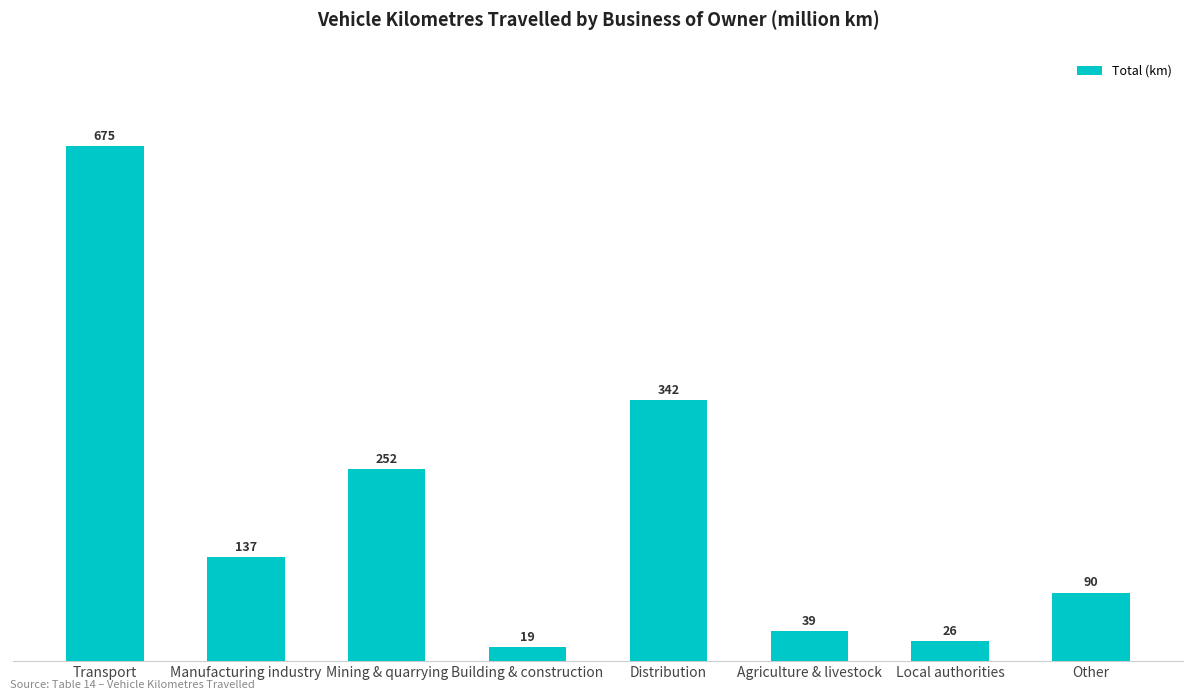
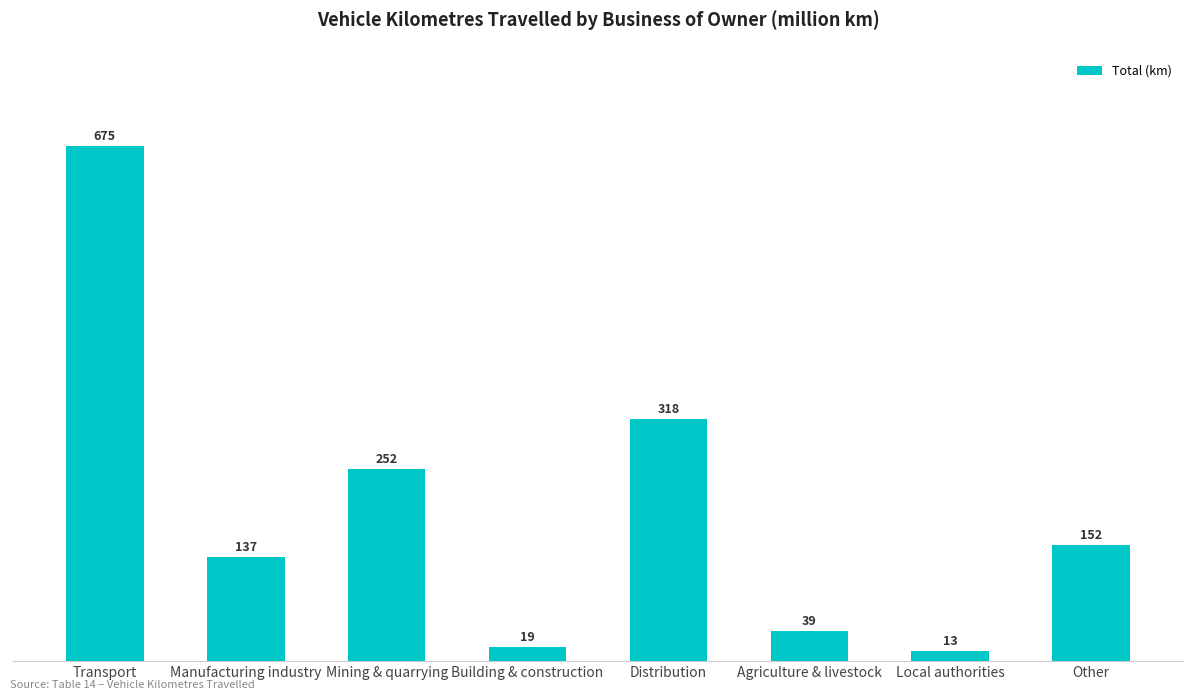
Distribution: 342 -> 318
Local authorities: 26 -> 13
Other: 90 -> 152
